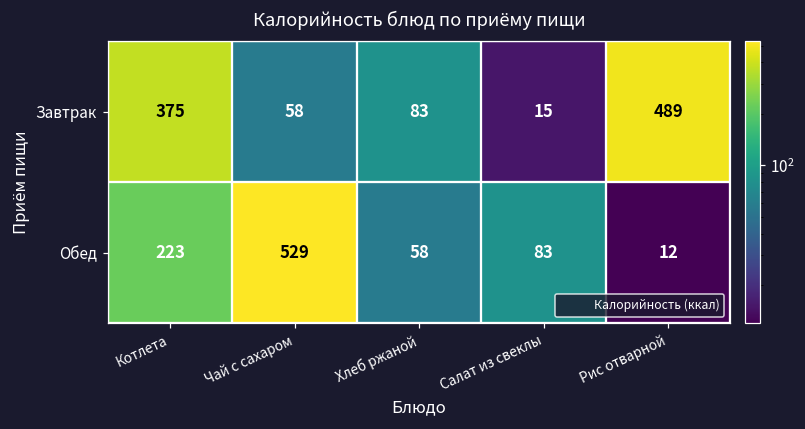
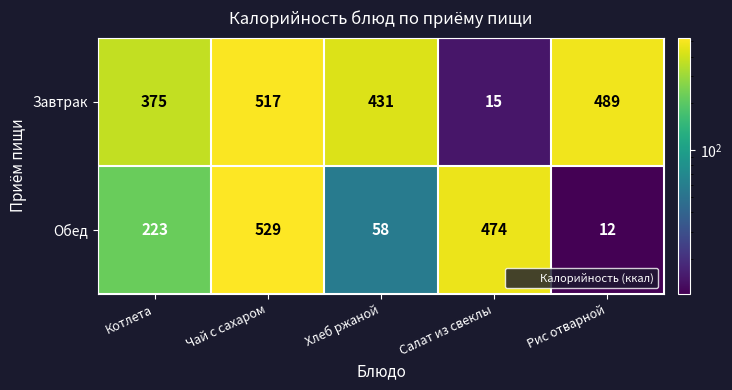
Завтрак, Чай с сахаром: 58 -> 517
Завтрак, Хлеб ржаной: 83 -> 431
Обед, Салат из свеклы: 83 -> 474
